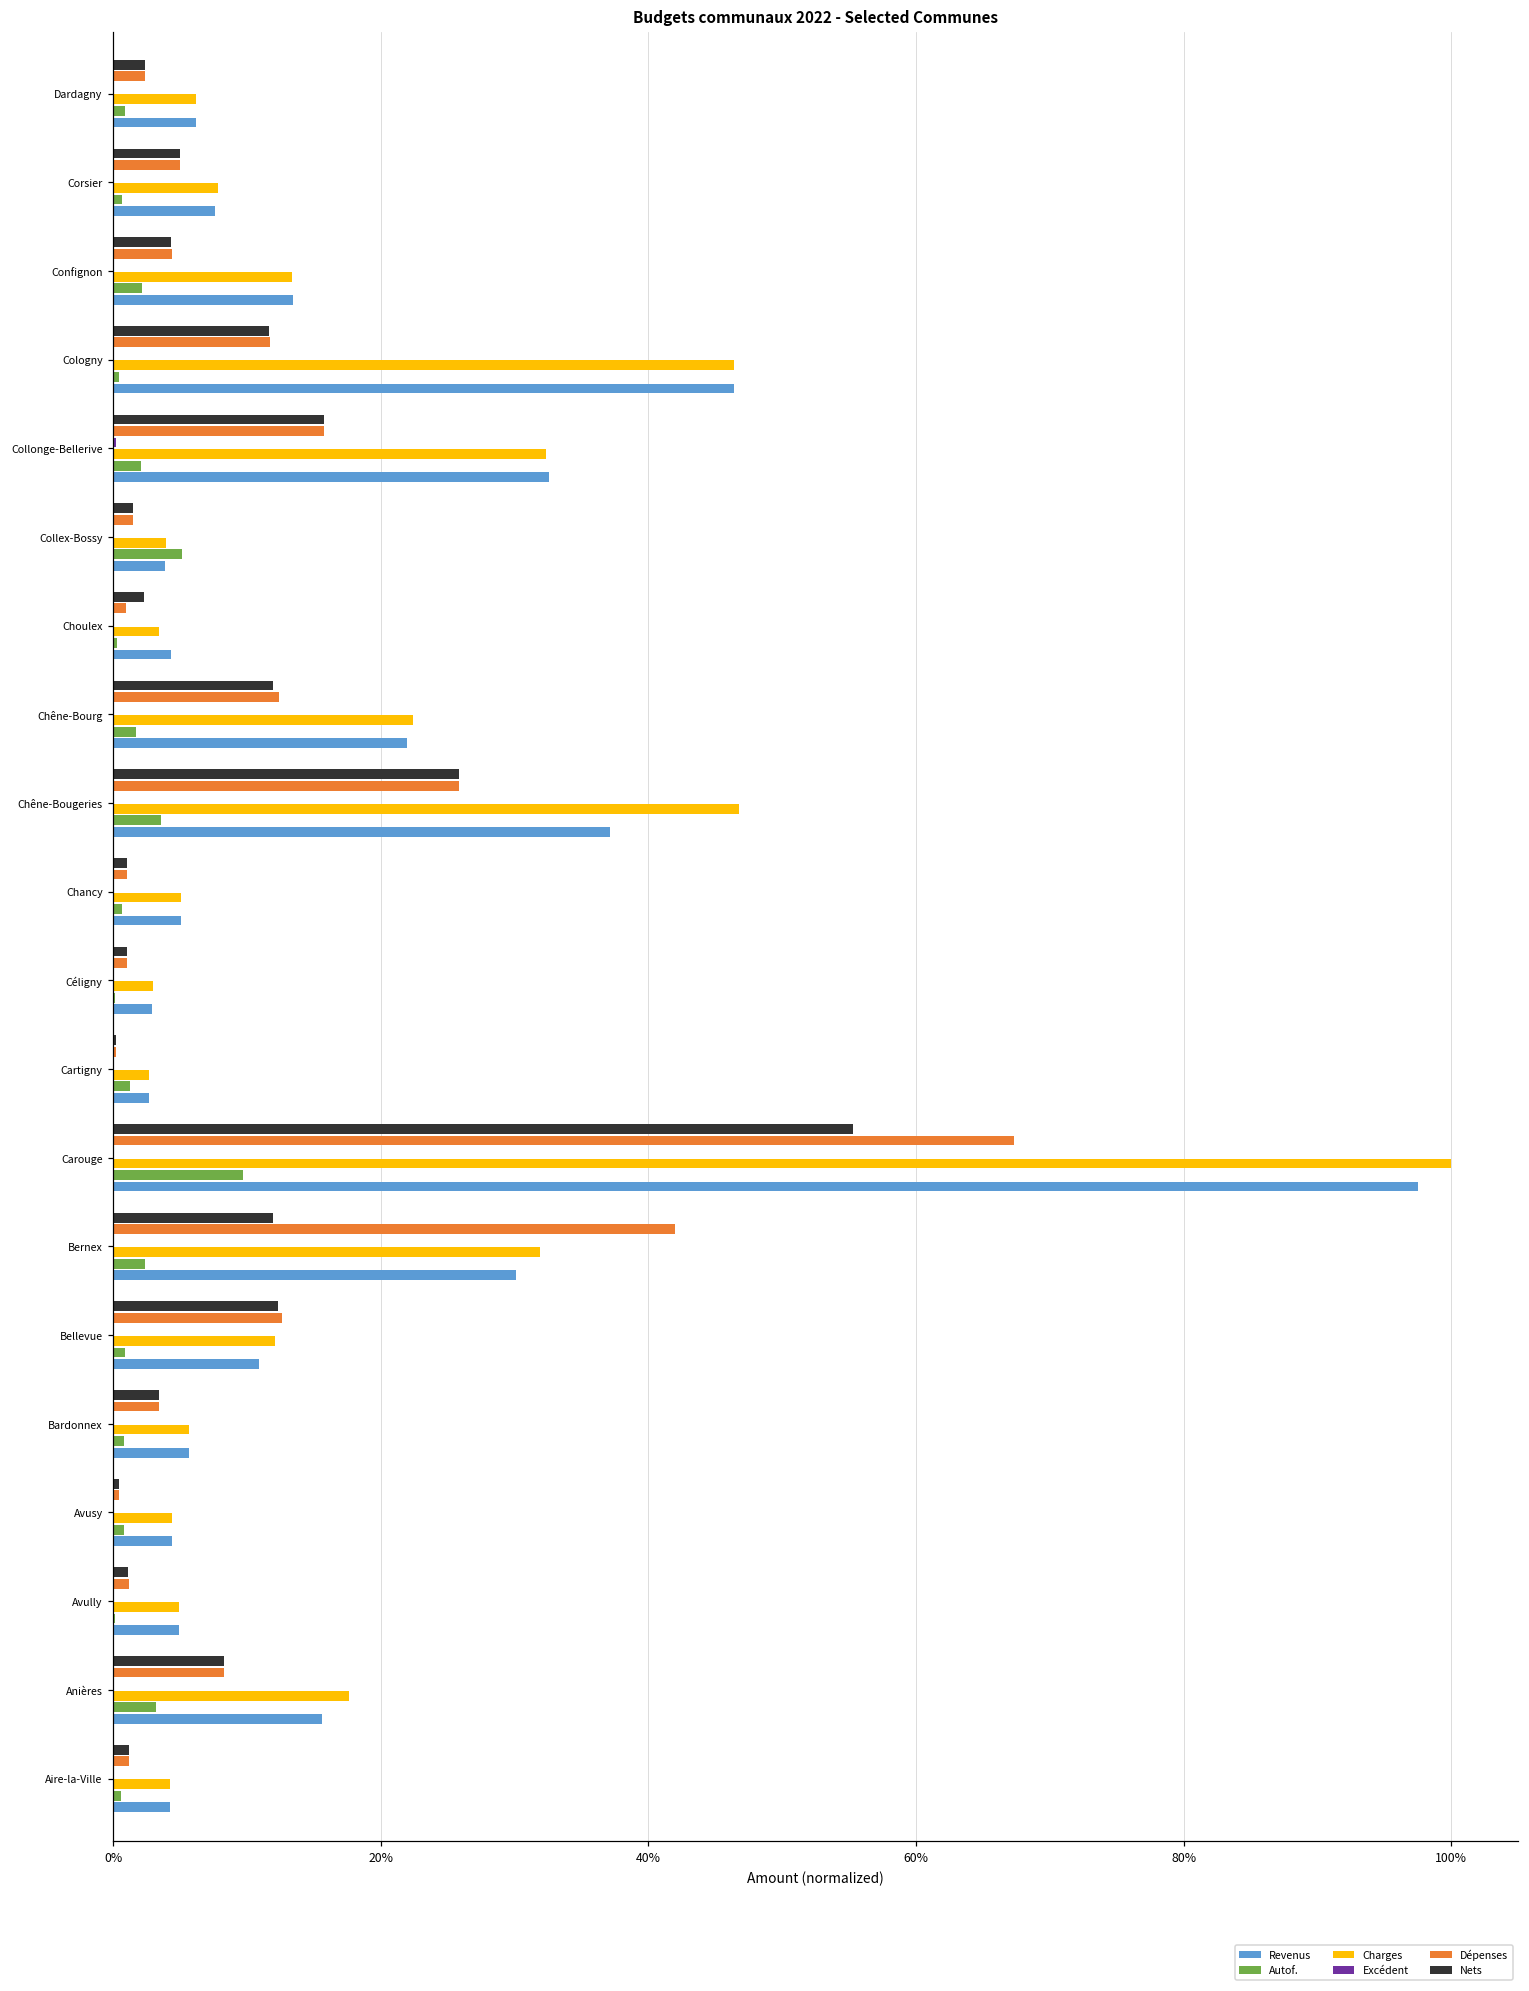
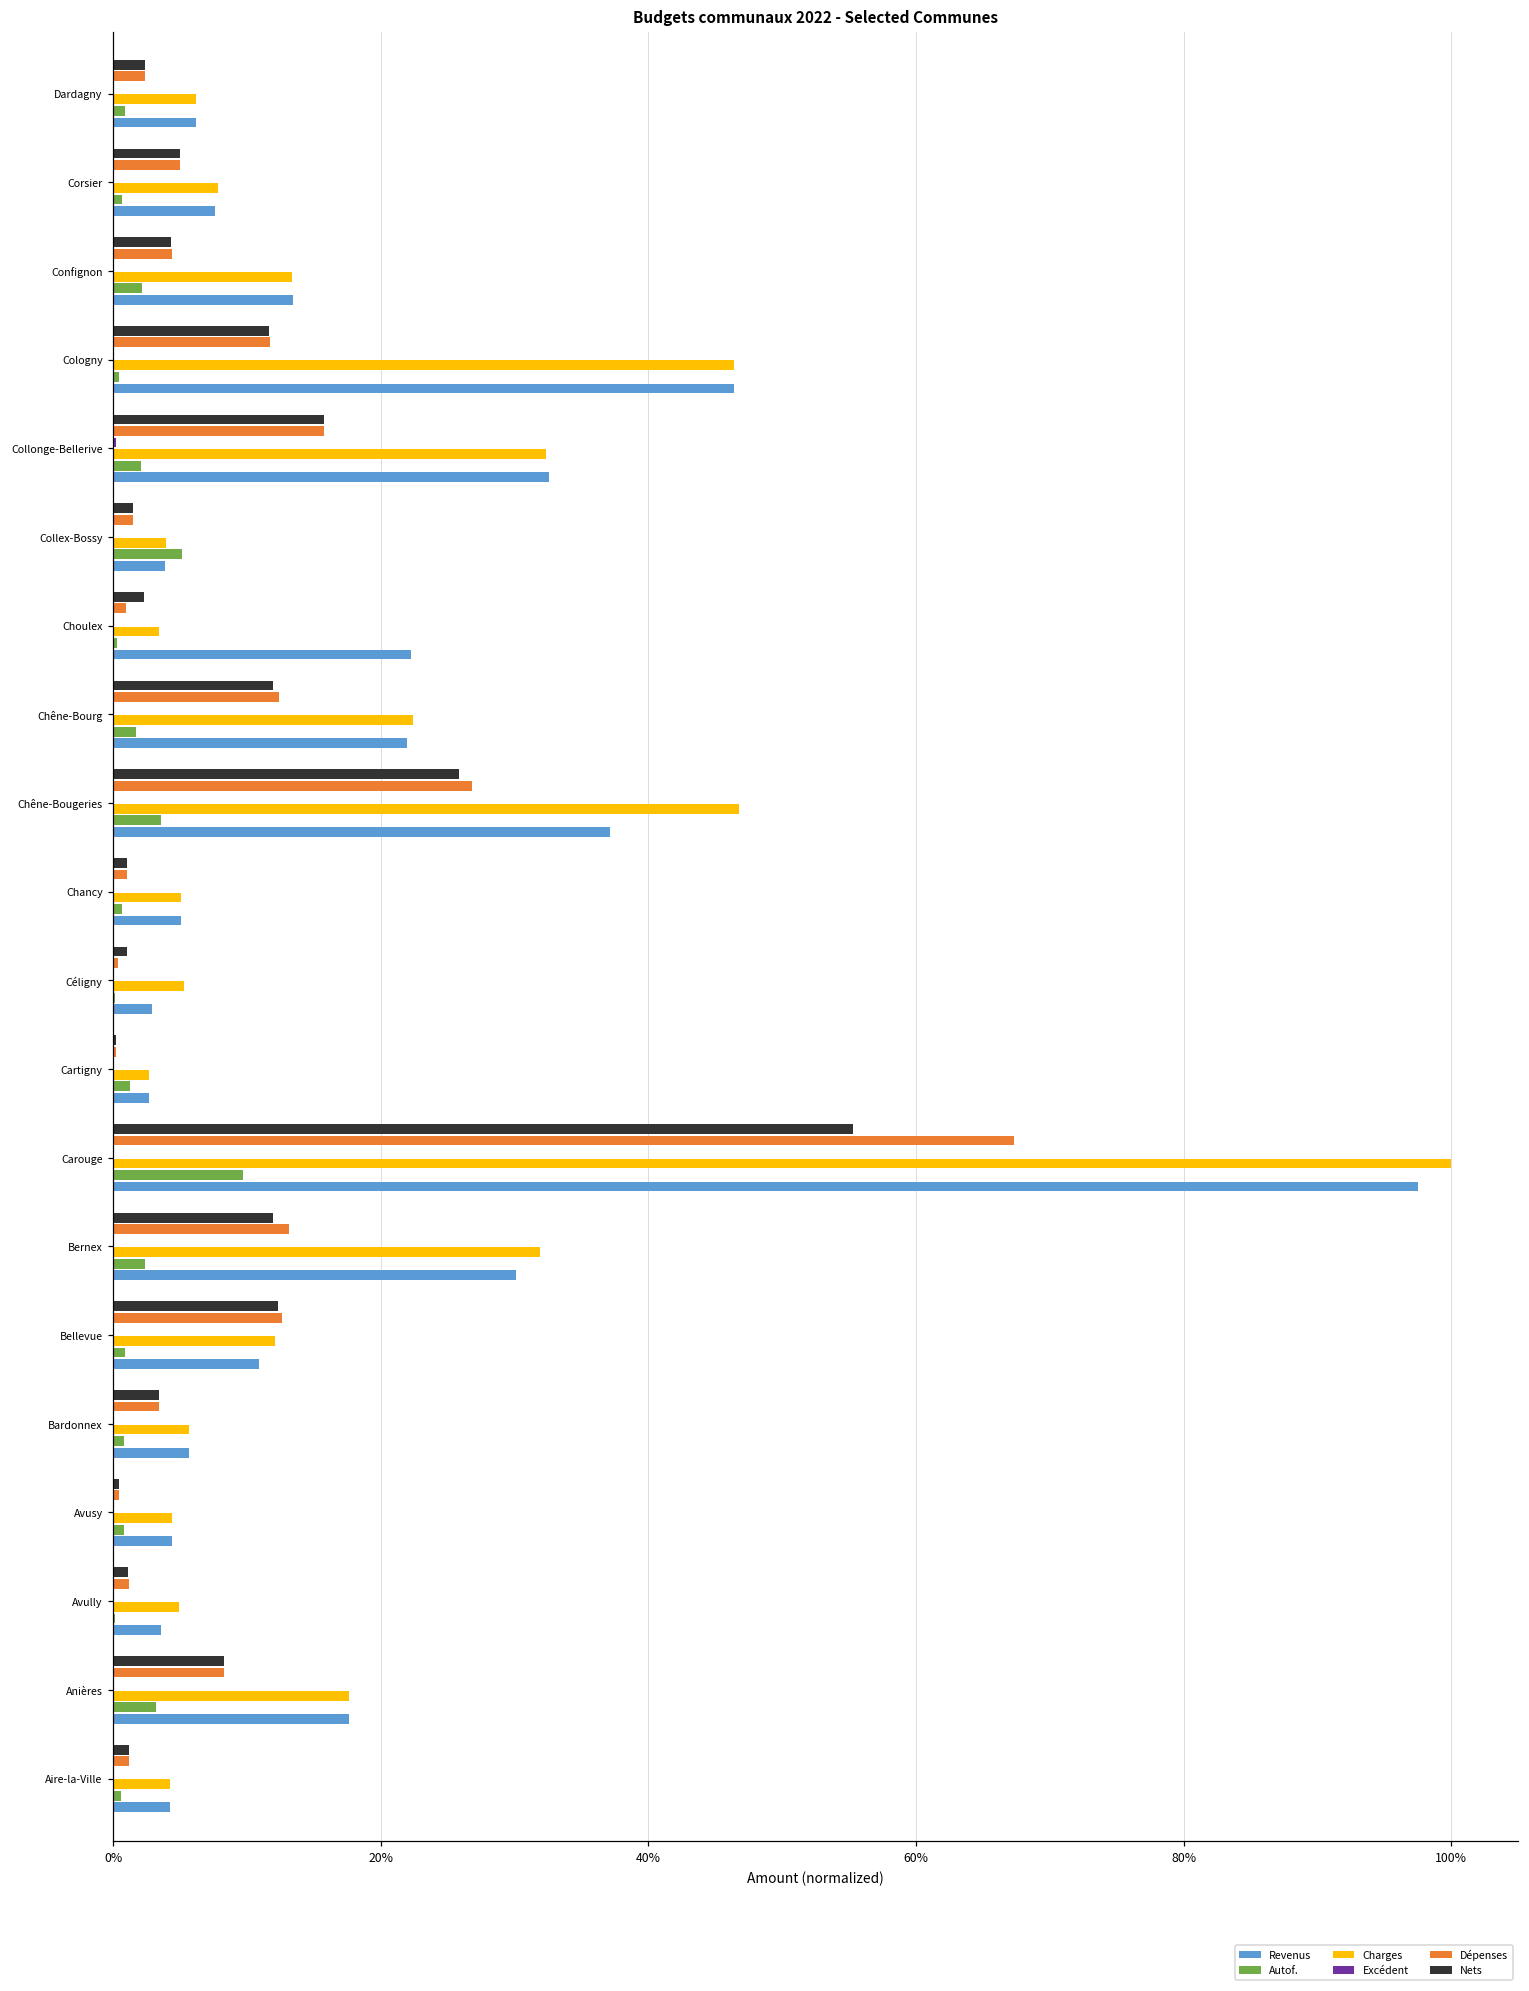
Revenus, Choulex: 4.3% -> 22.2%
Dépenses, Chêne-Bougeries: 25.9% -> 26.8%
Dépenses, Céligny: 1.0% -> 0.4%
Charges, Céligny: 3.0% -> 5.3%
Dépenses, Bernex: 41.9% -> 13.1%
Revenus, Avully: 4.9% -> 3.5%
Revenus, Anières: 15.6% -> 17.6%
